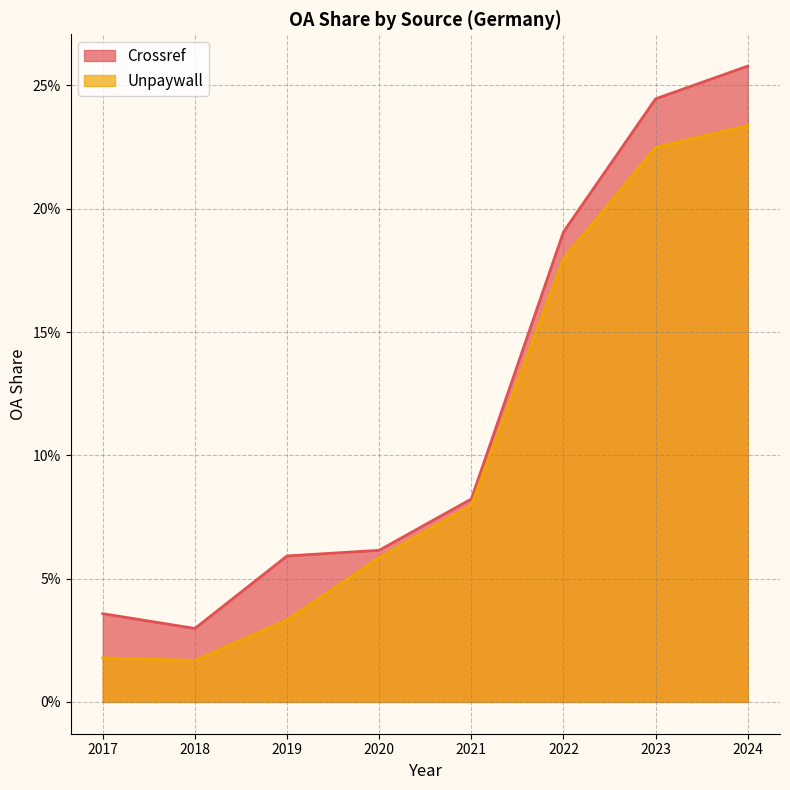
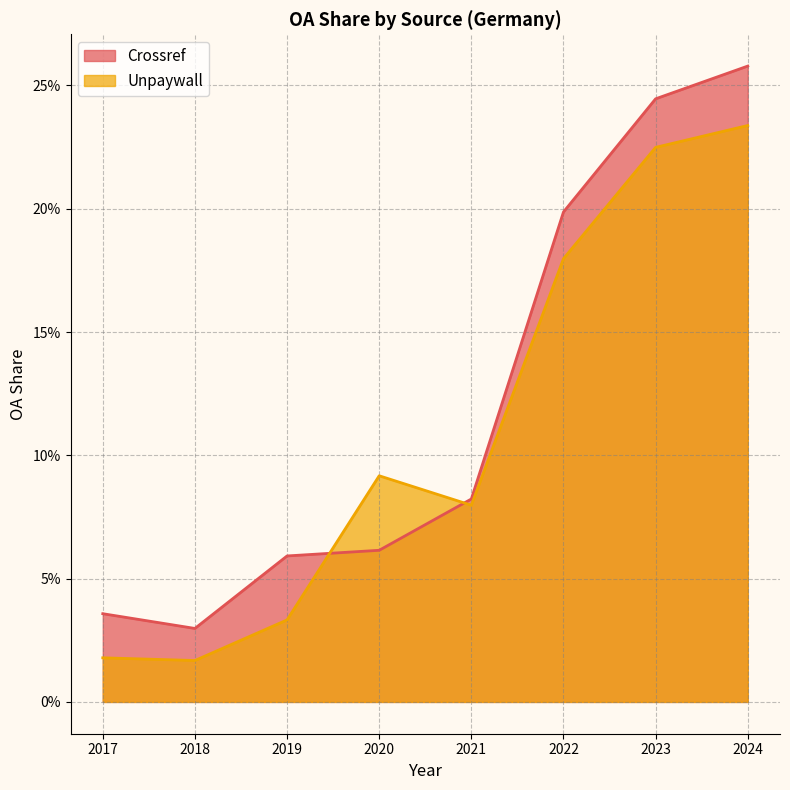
Unpaywall, 2020: 5.9% -> 9.2%
Crossref, 2022: 19.1% -> 19.9%
